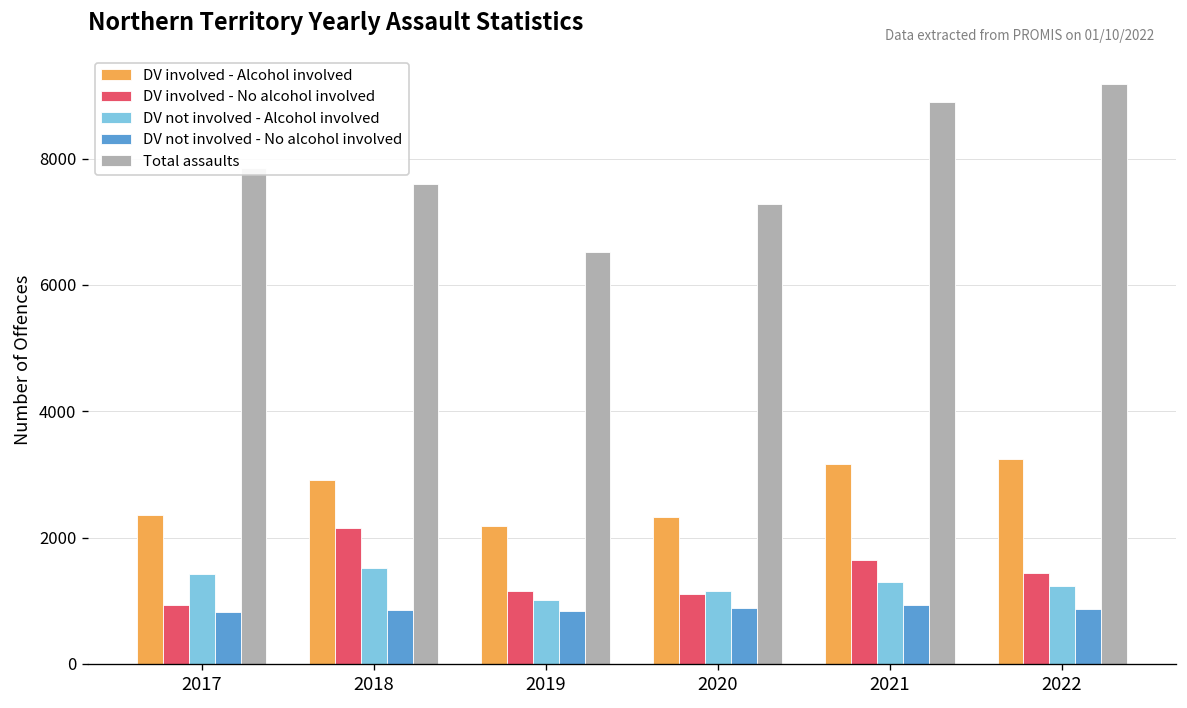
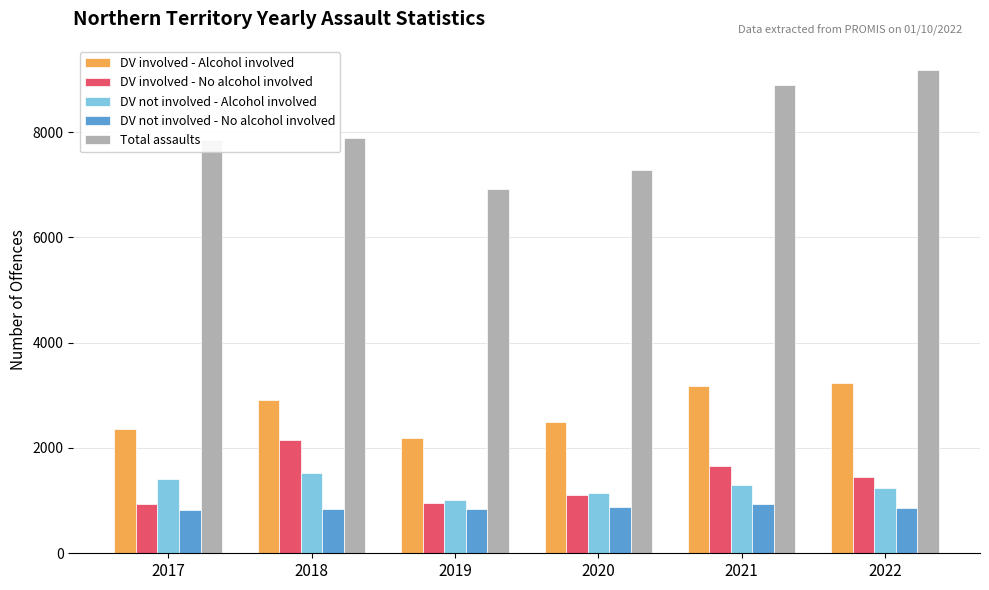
Total assaults, 2018: 7600 -> 7900
DV involved - No alcohol involved, 2019: 1200 -> 1000
Total assaults, 2019: 6500 -> 6900
DV involved - Alcohol involved, 2020: 2300 -> 2500
